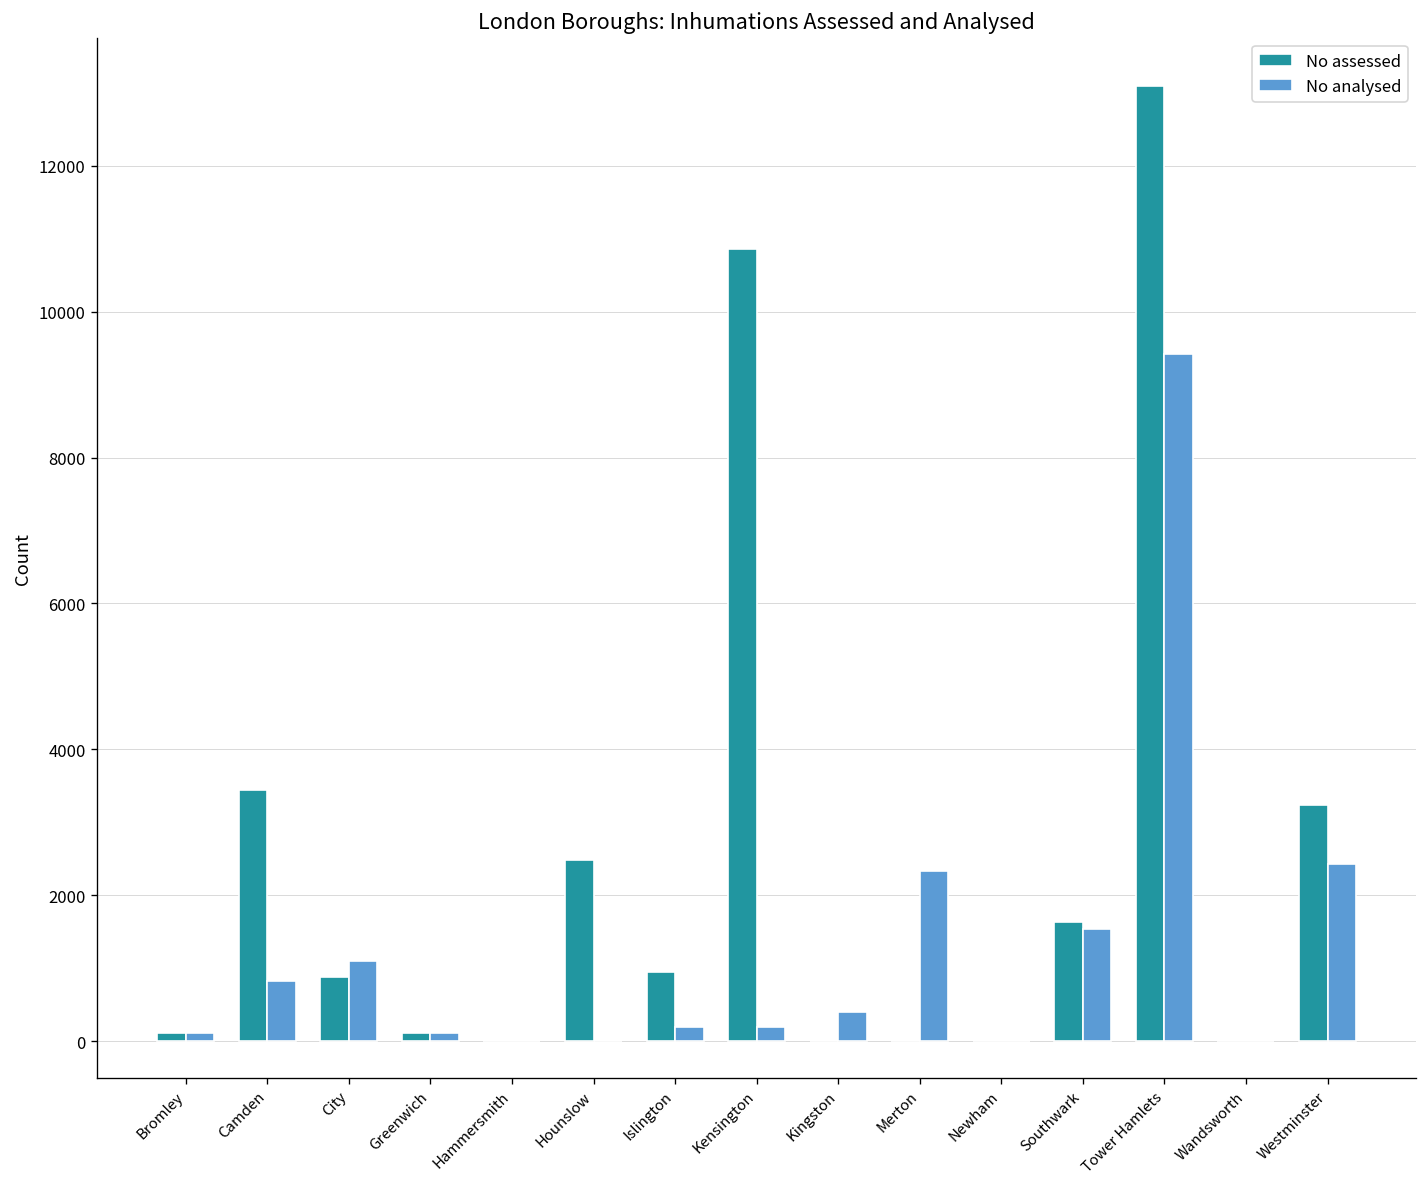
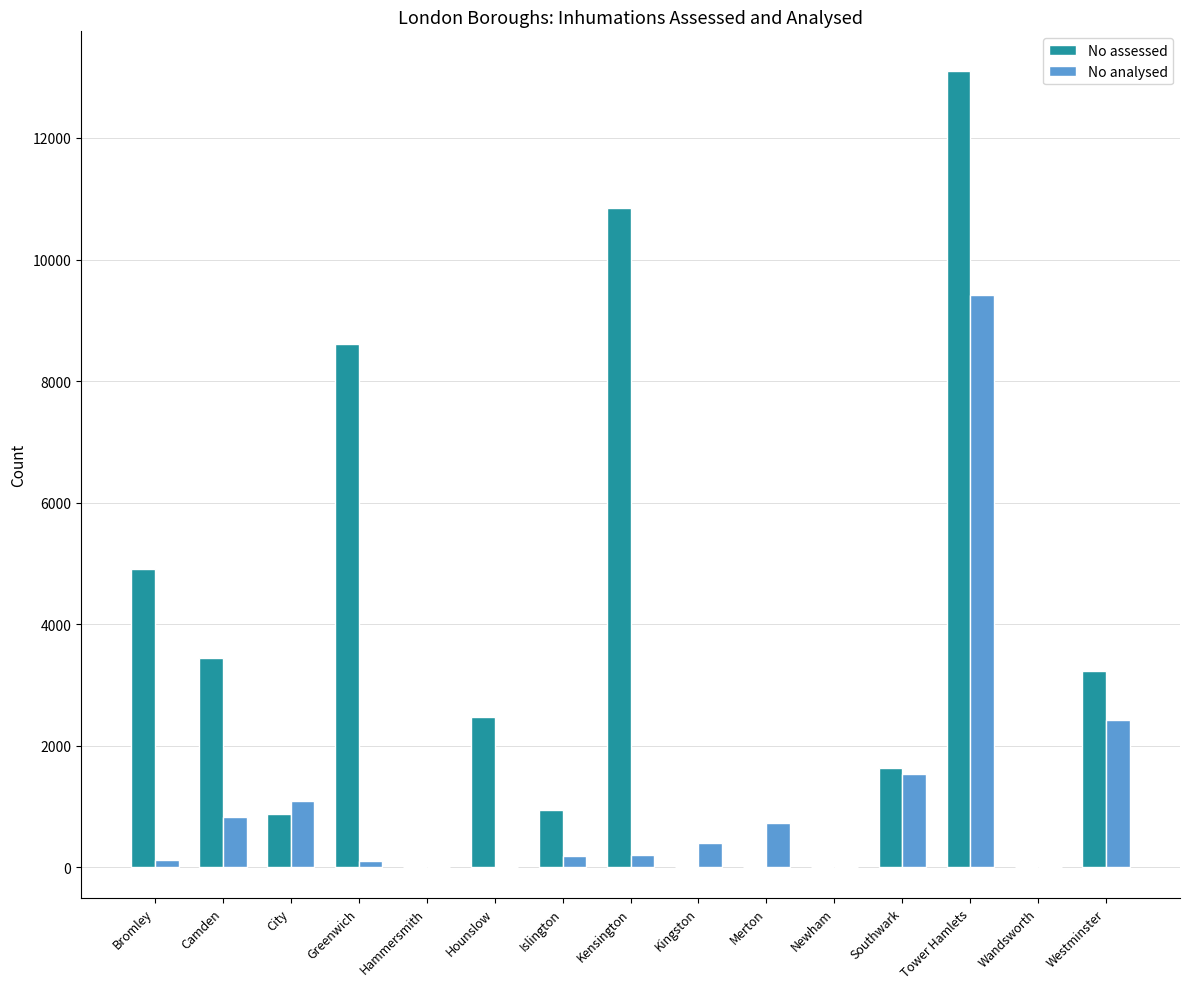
No assessed, Bromley: 100 -> 4900
No assessed, Greenwich: 100 -> 8600
No analysed, Merton: 2300 -> 700
